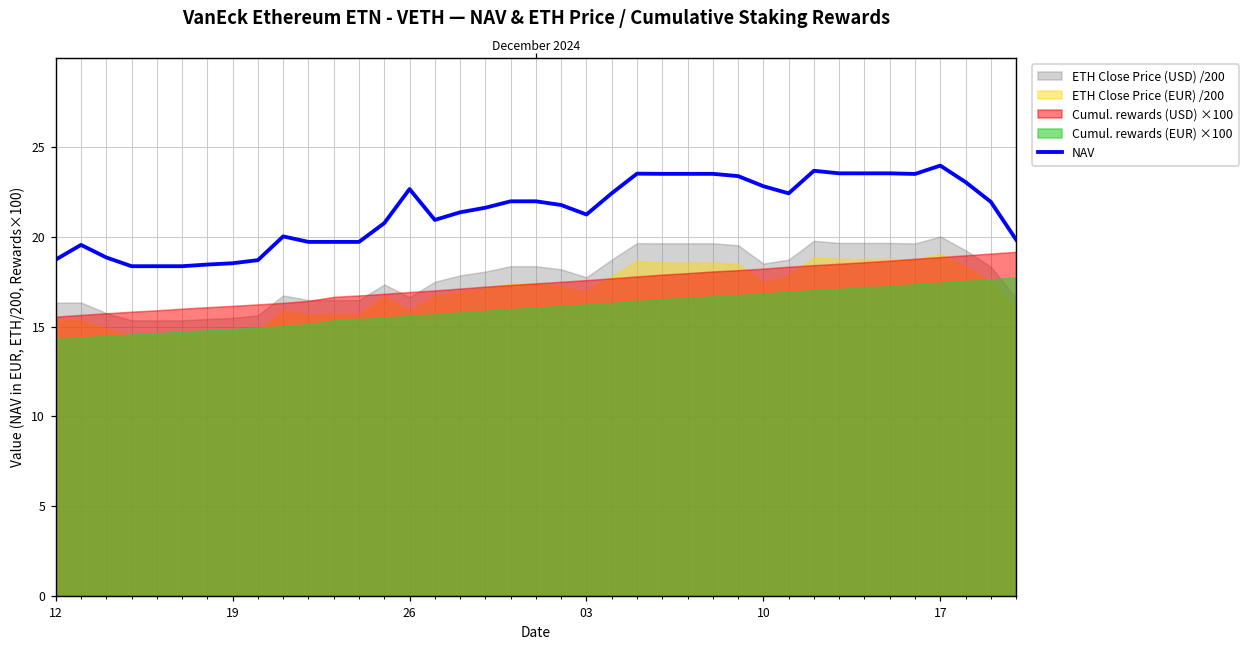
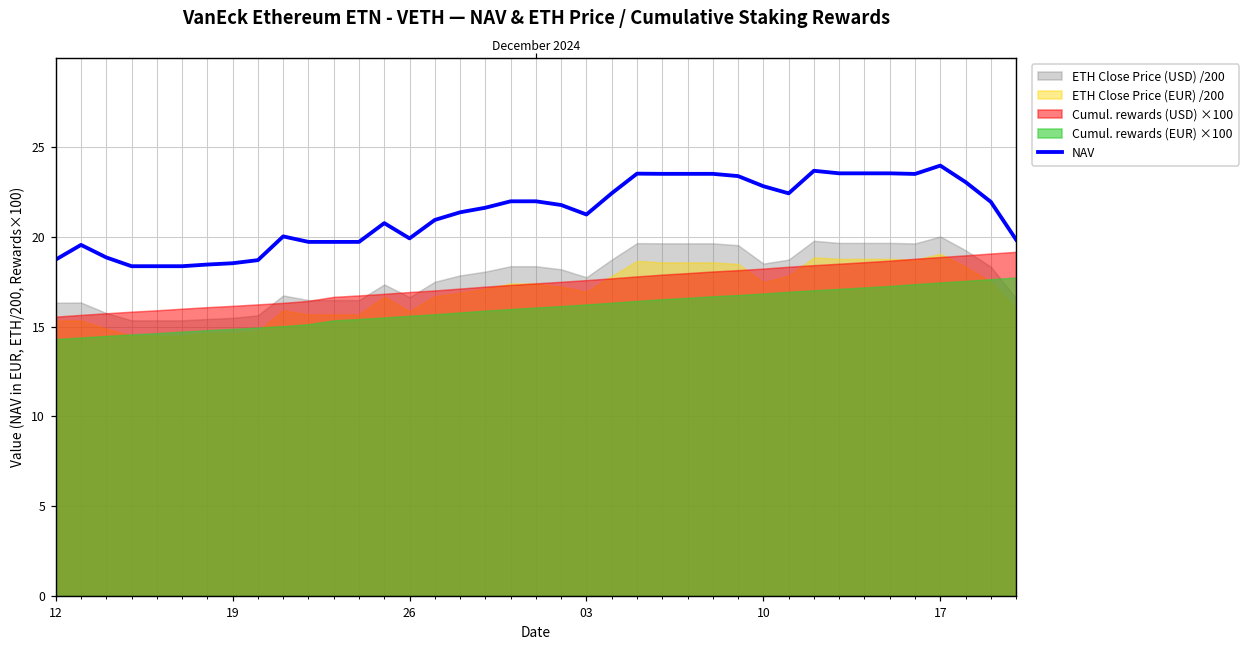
NAV, 26: 22.7 -> 19.9
